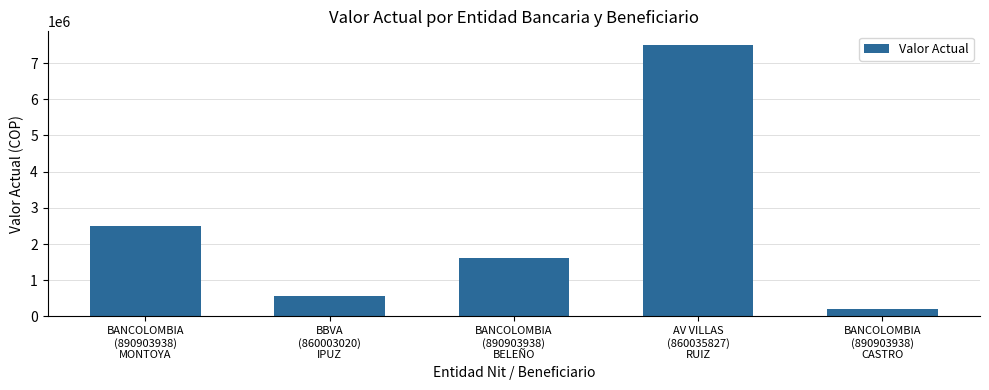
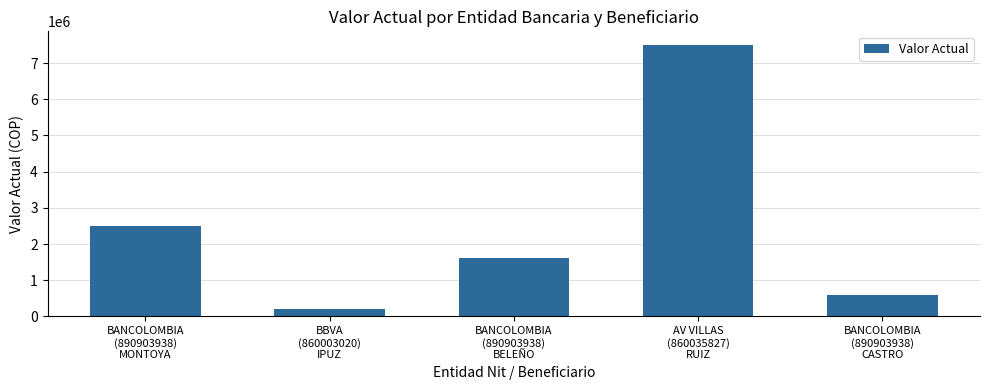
BBVA (860003020) IPUZ: 600000 -> 200000
BANCOLOMBIA (890903938) CASTRO: 200000 -> 600000
